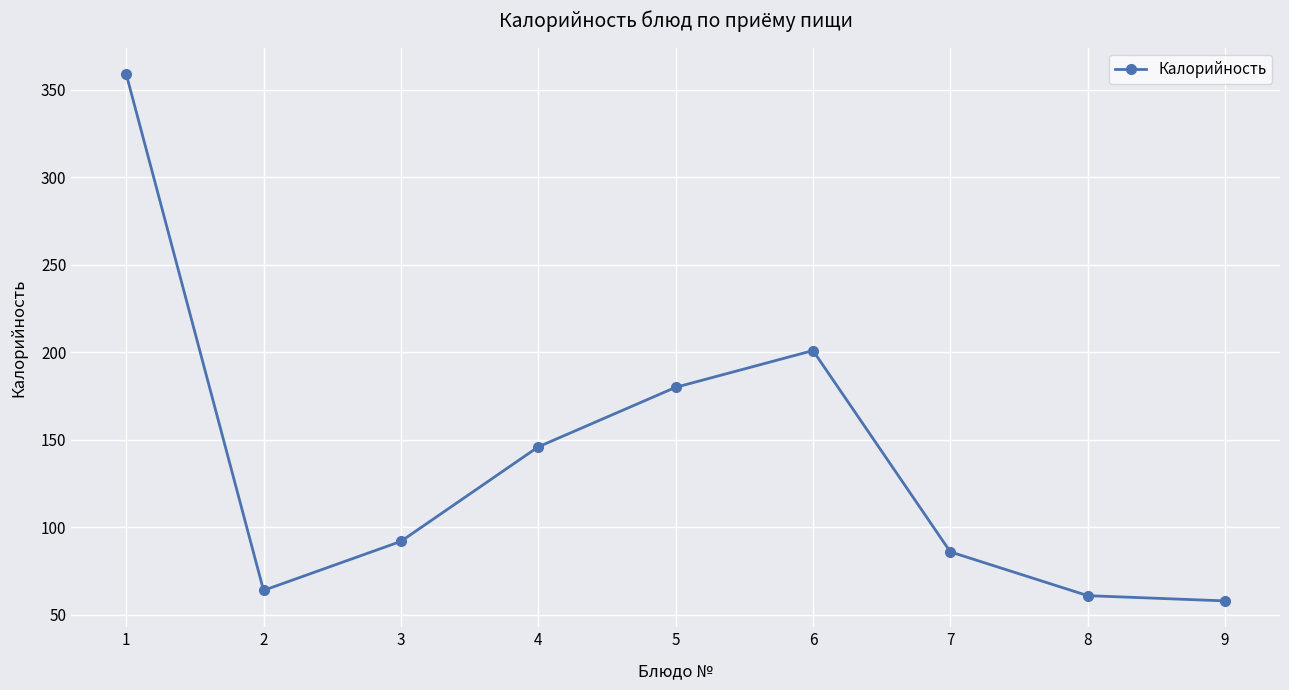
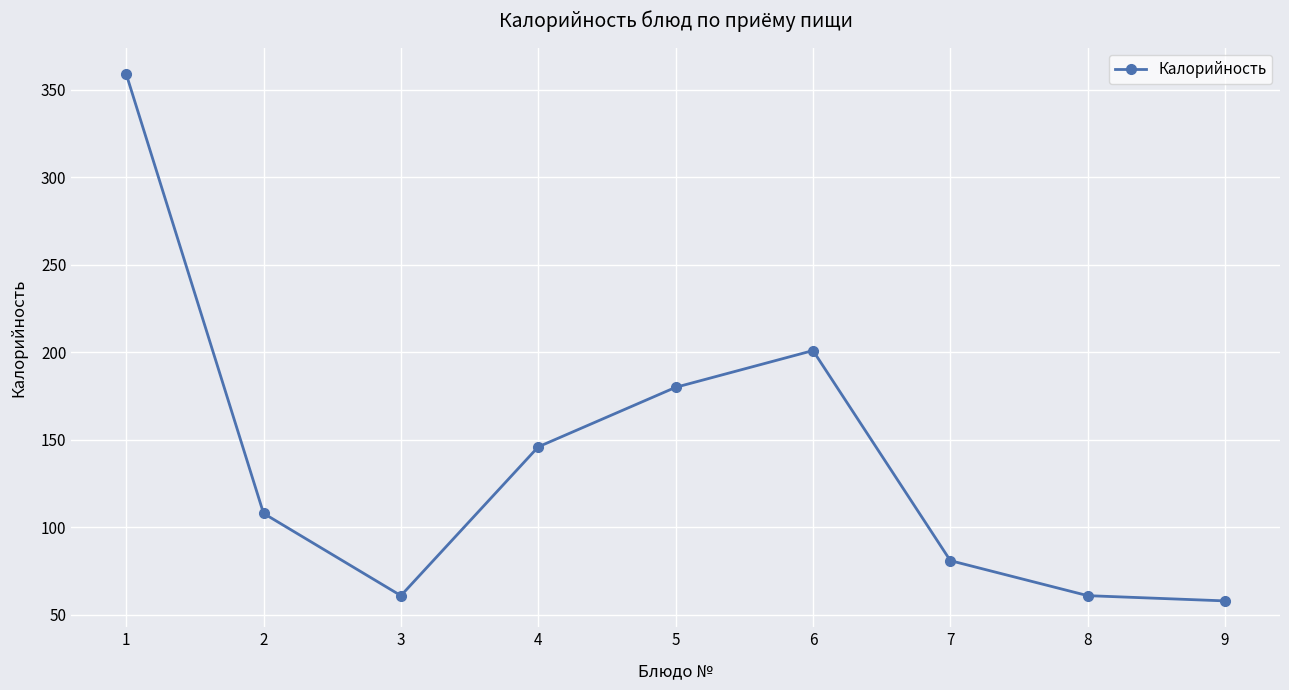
2: 64 -> 108
3: 92 -> 61
7: 86 -> 81
